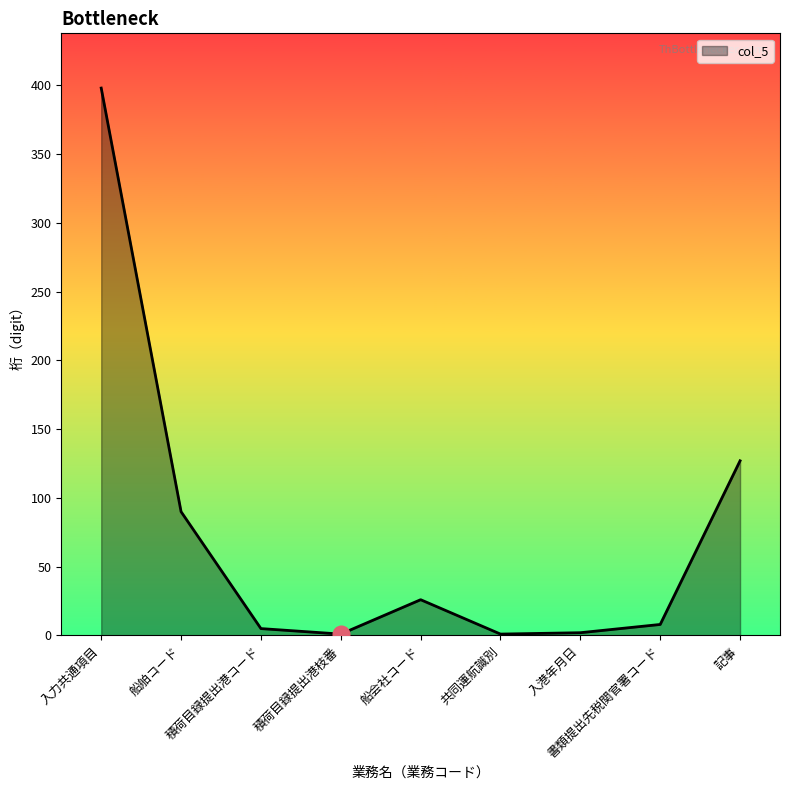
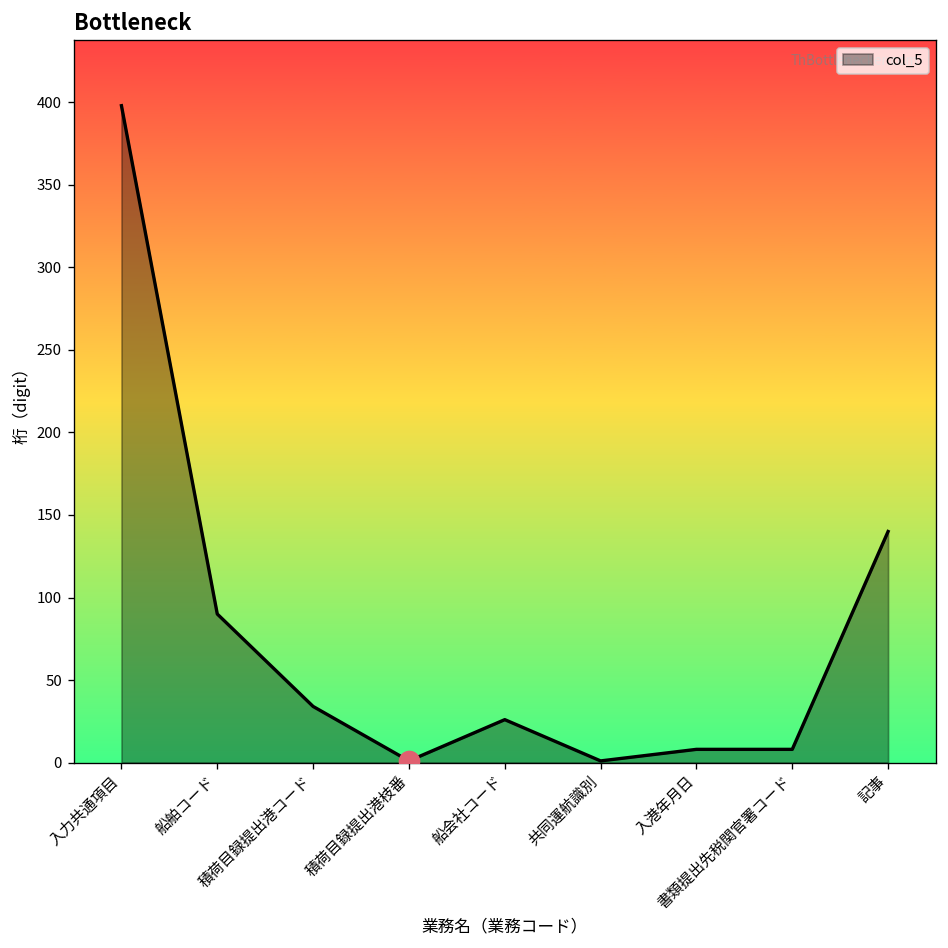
col_5, 積荷目録提出港コード: 5 -> 34
col_5, 入港年月日: 2 -> 8
col_5, 記事: 127 -> 140
